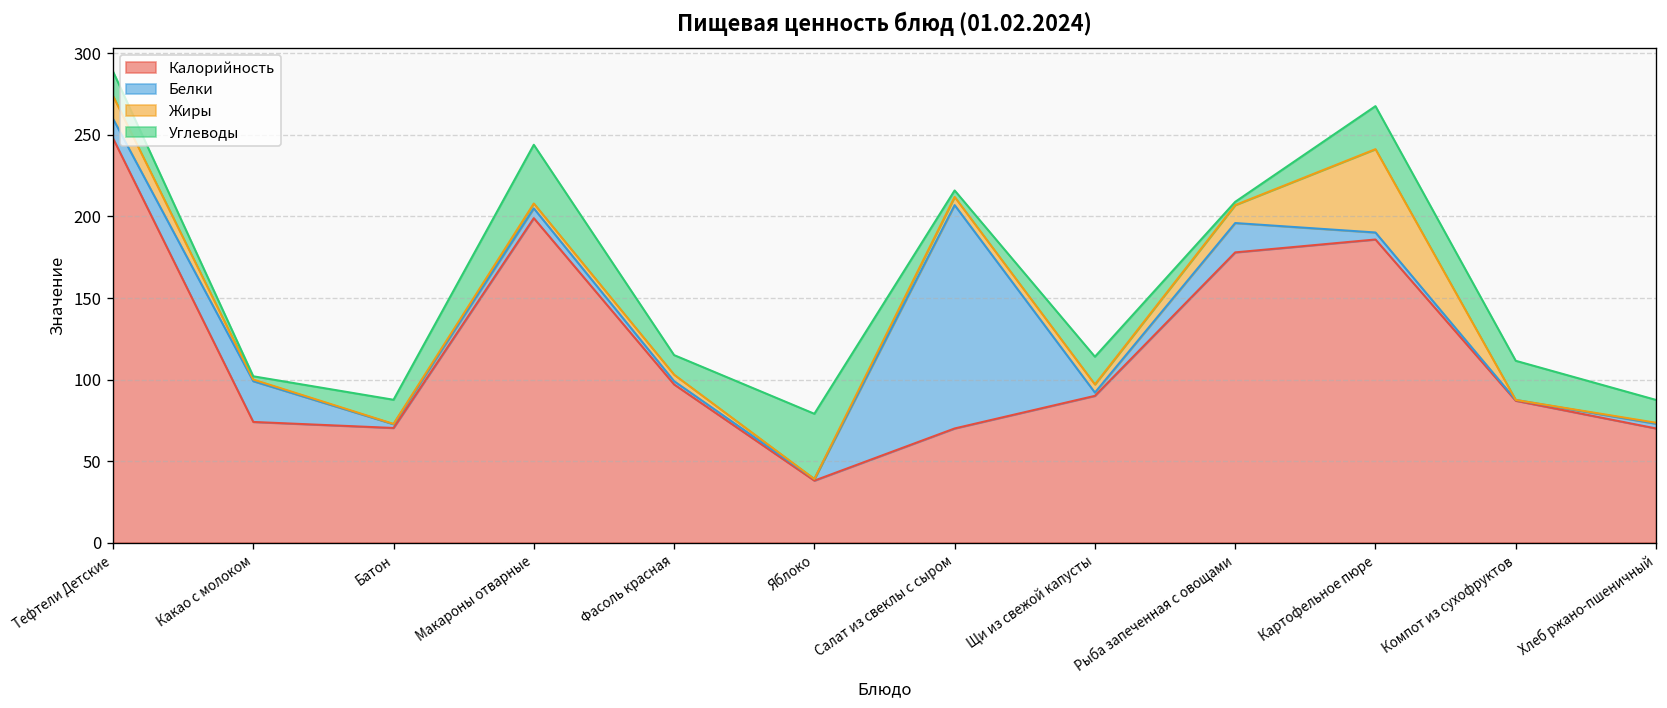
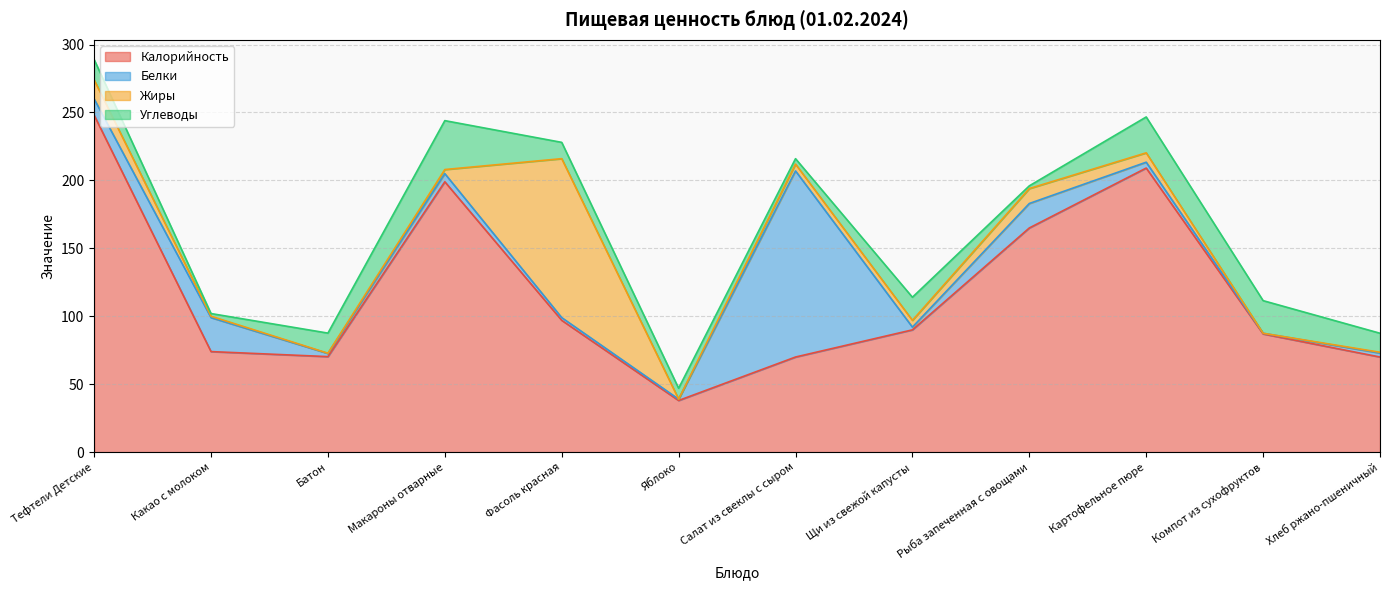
Жиры, Фасоль красная: 4 -> 117
Углеводы, Яблоко: 40 -> 8
Калорийность, Рыба запеченная с овощами: 178 -> 165
Калорийность, Картофельное пюре: 186 -> 209
Жиры, Картофельное пюре: 51 -> 7
